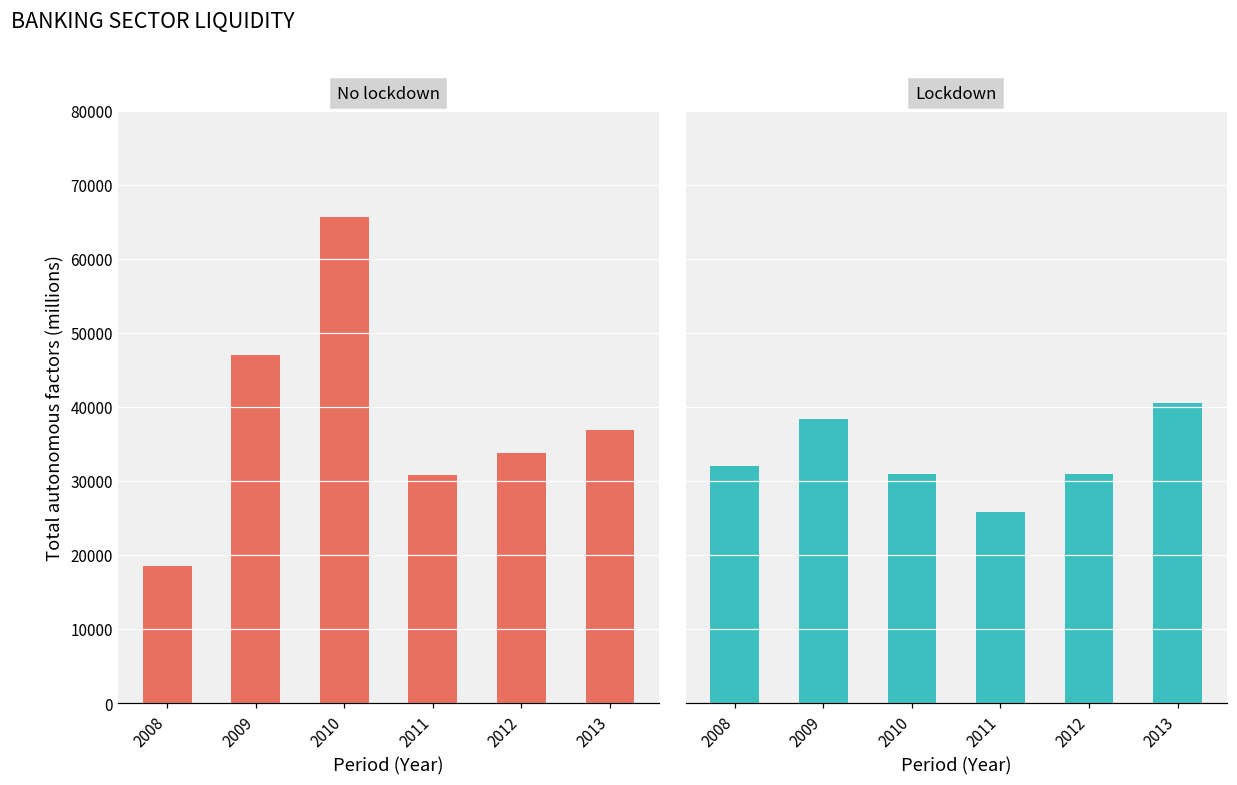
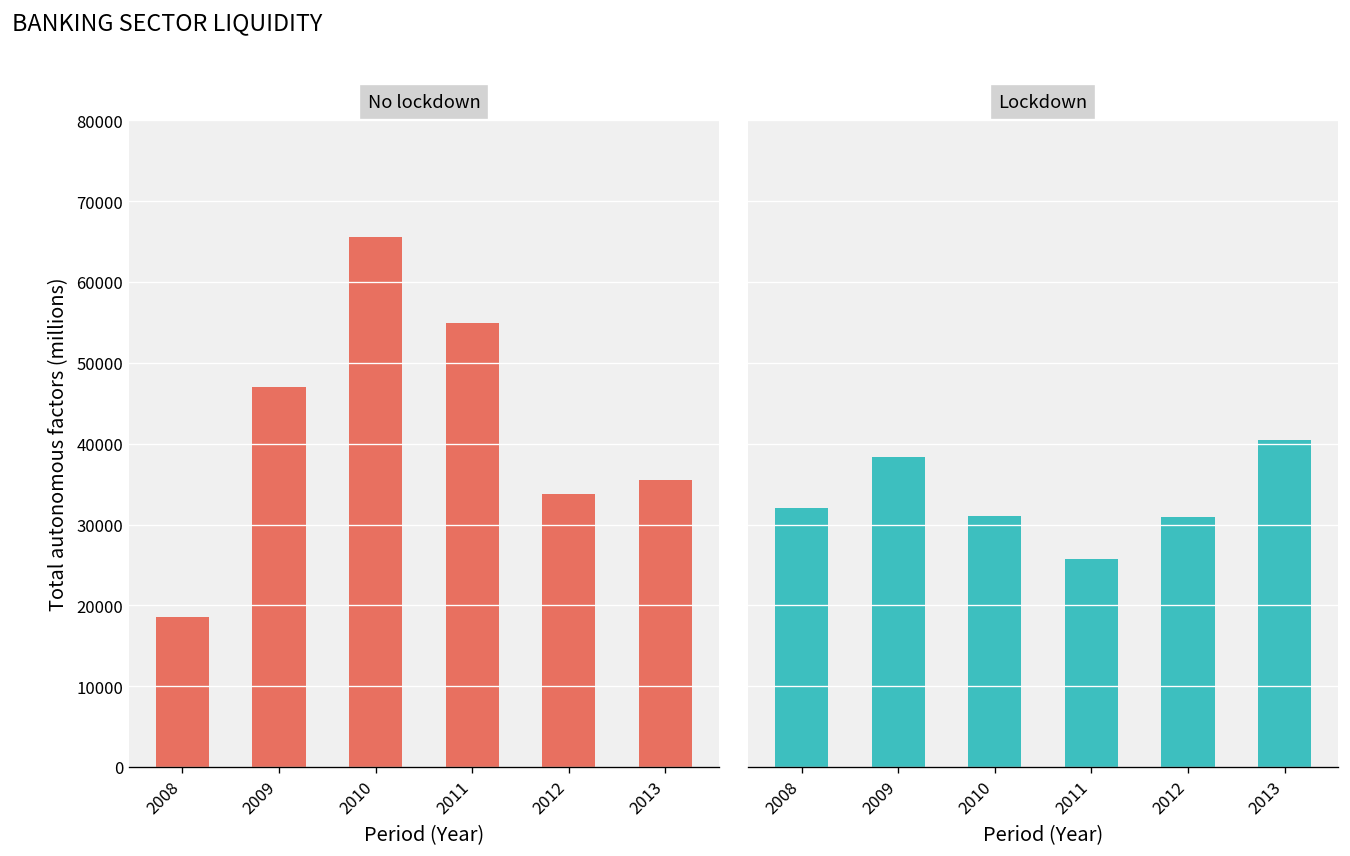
No lockdown, 2011: 31000 -> 55000
No lockdown, 2013: 37000 -> 35000
